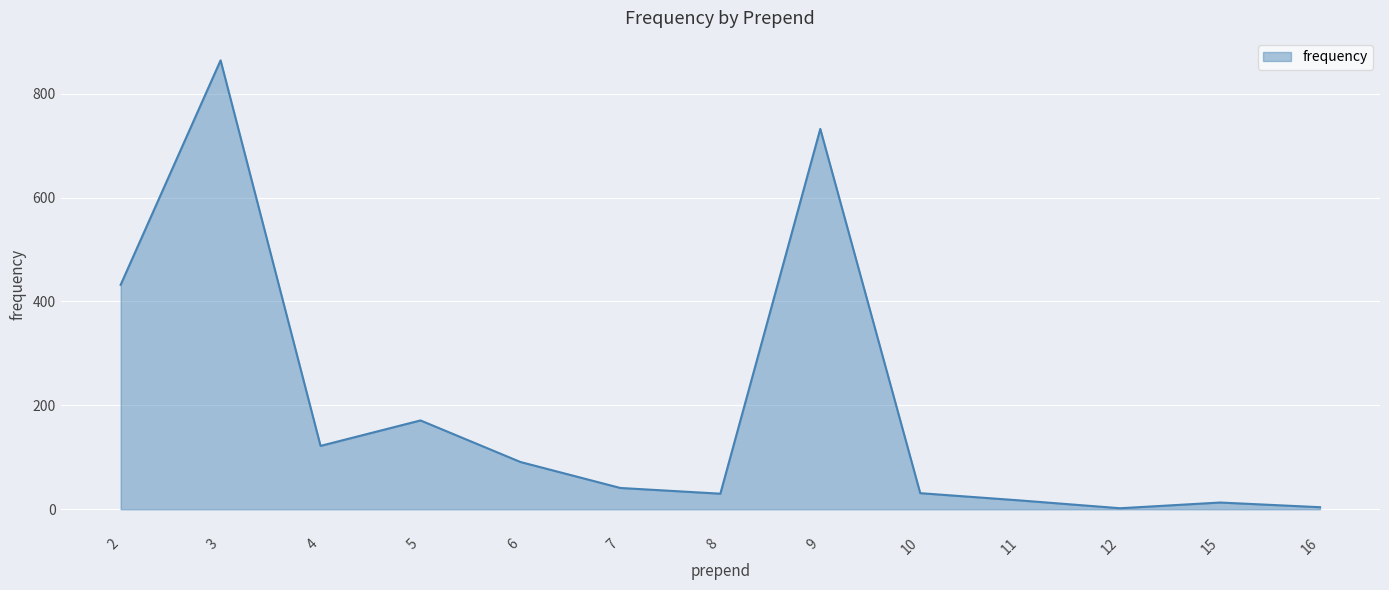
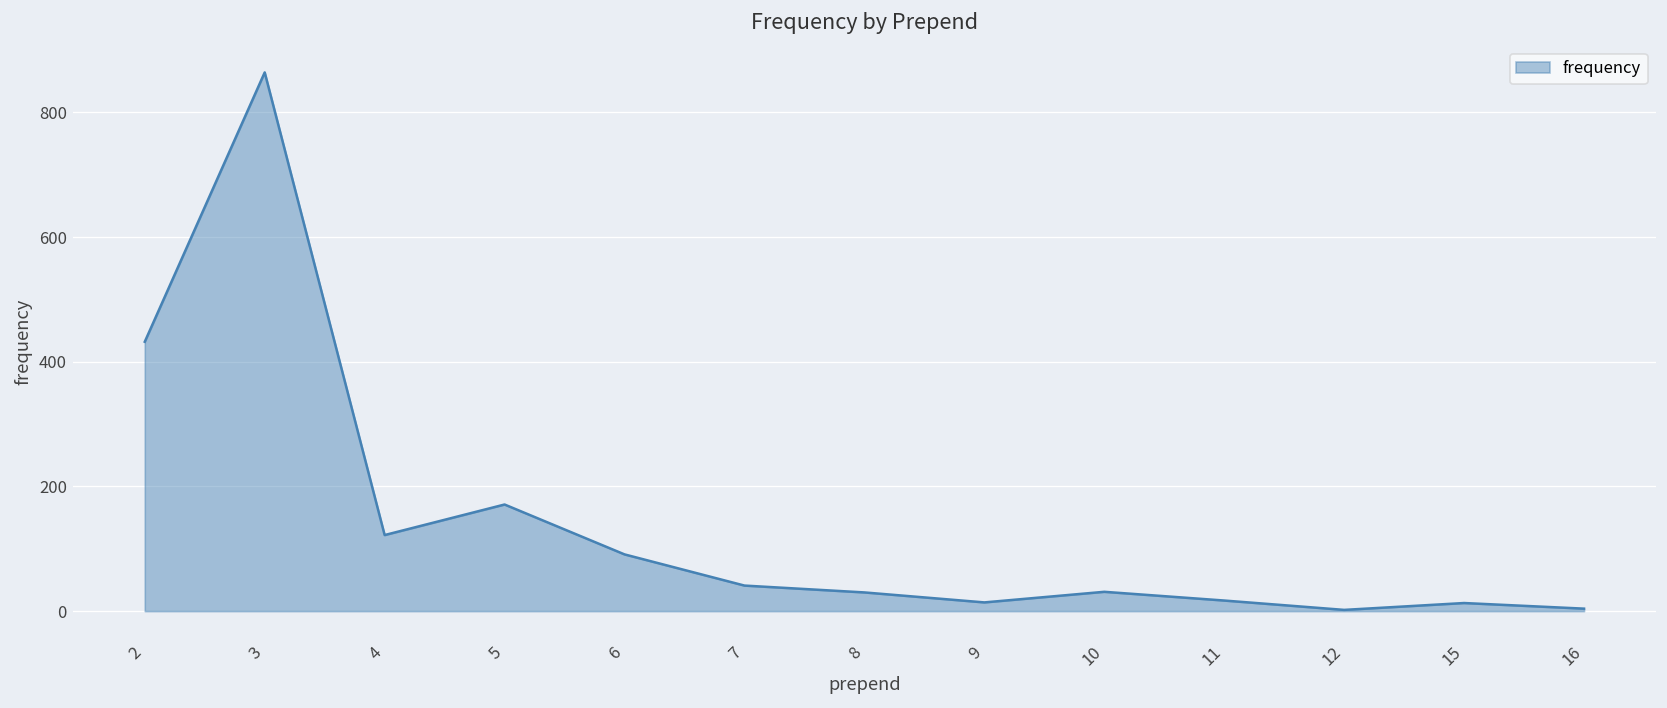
9: 730 -> 10
